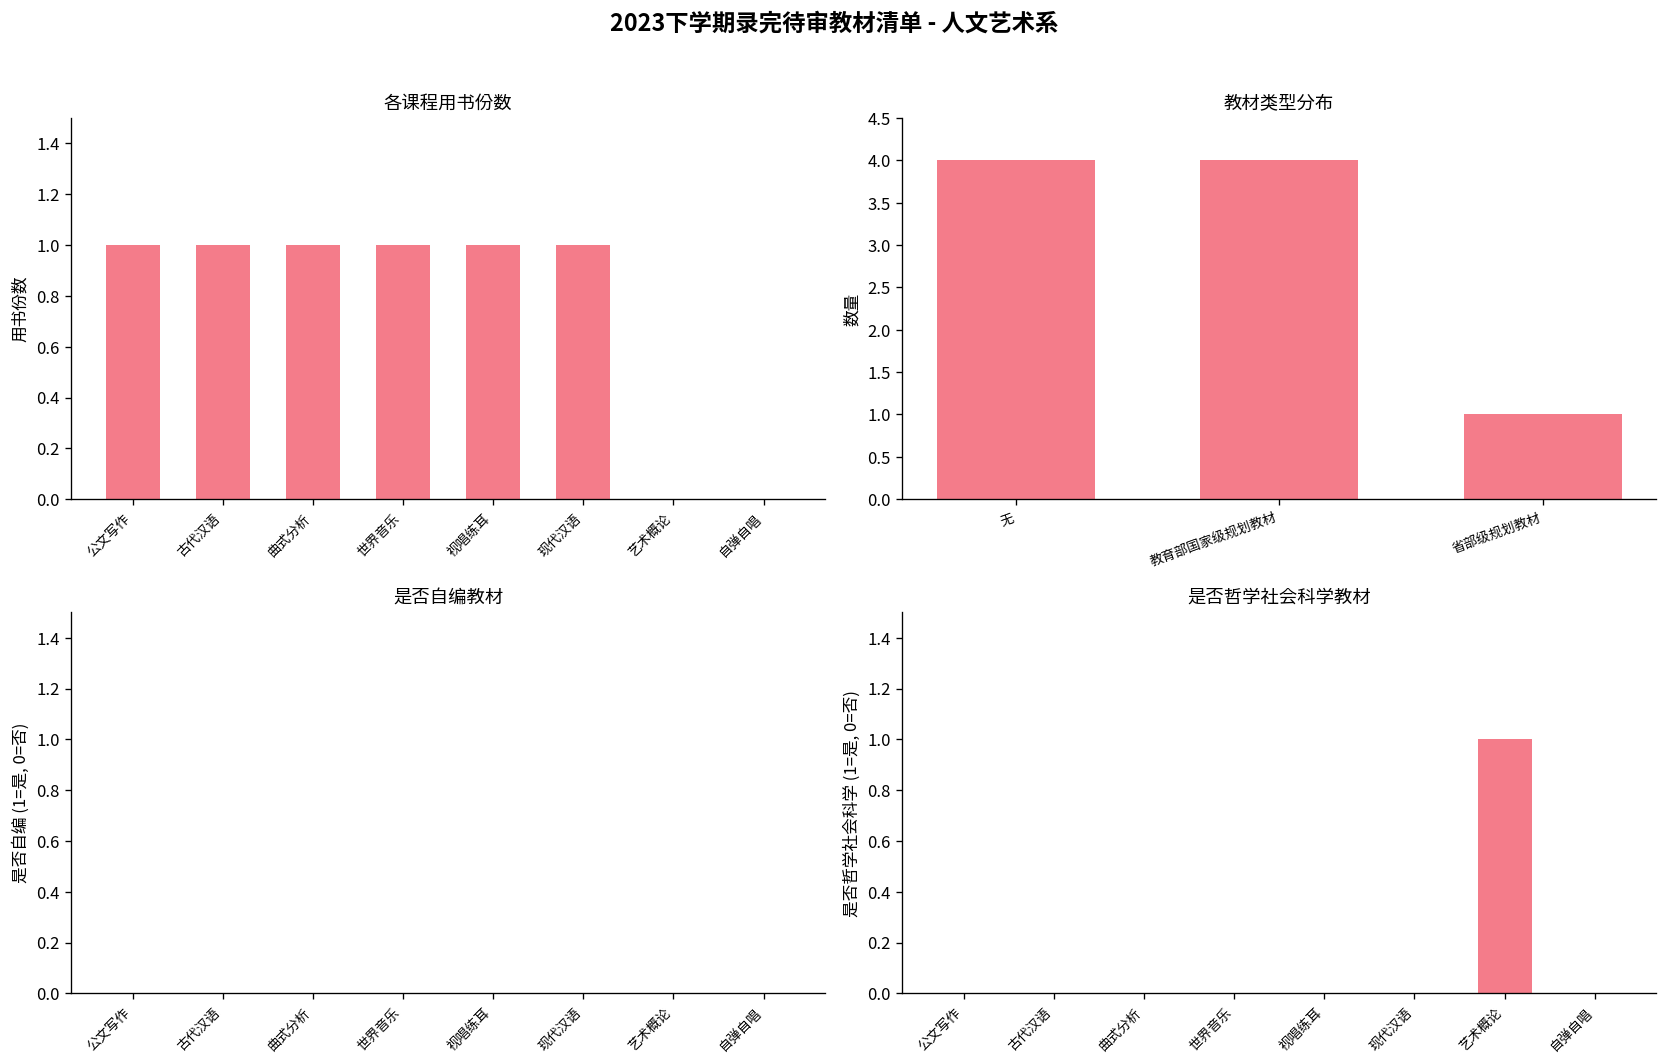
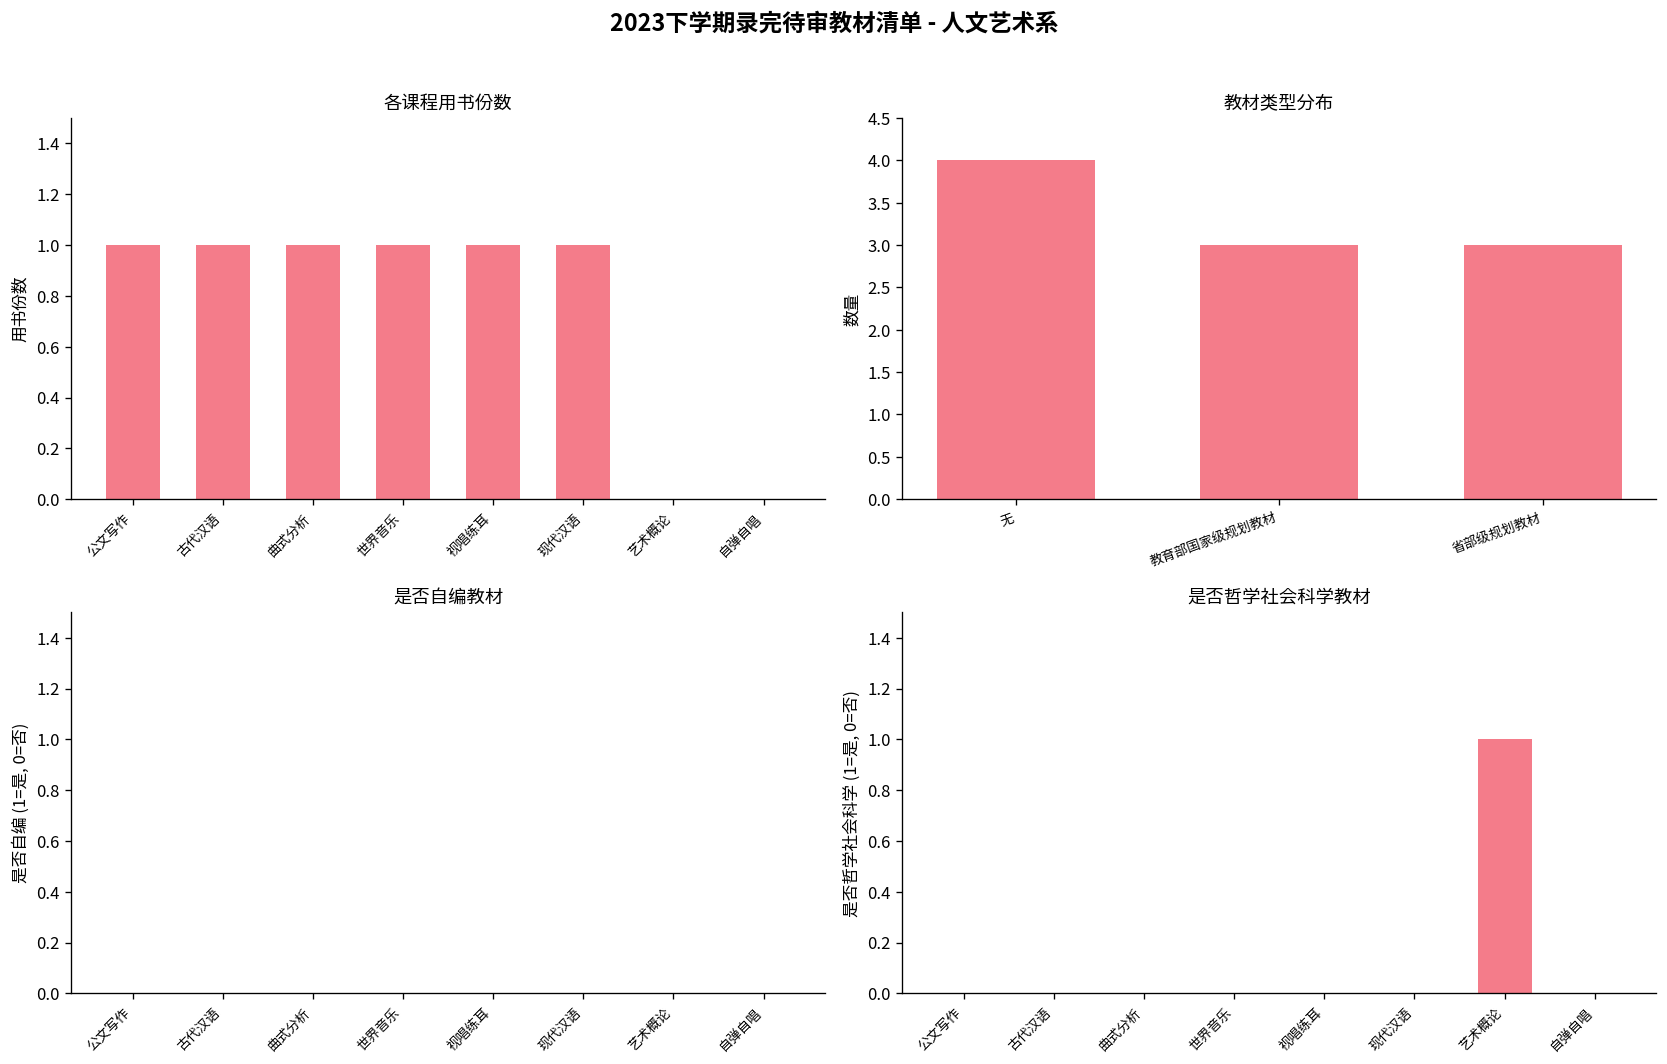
教材类型分布, 教育部国家级规划教材: 4 -> 3
教材类型分布, 省部级规划教材: 1 -> 3
